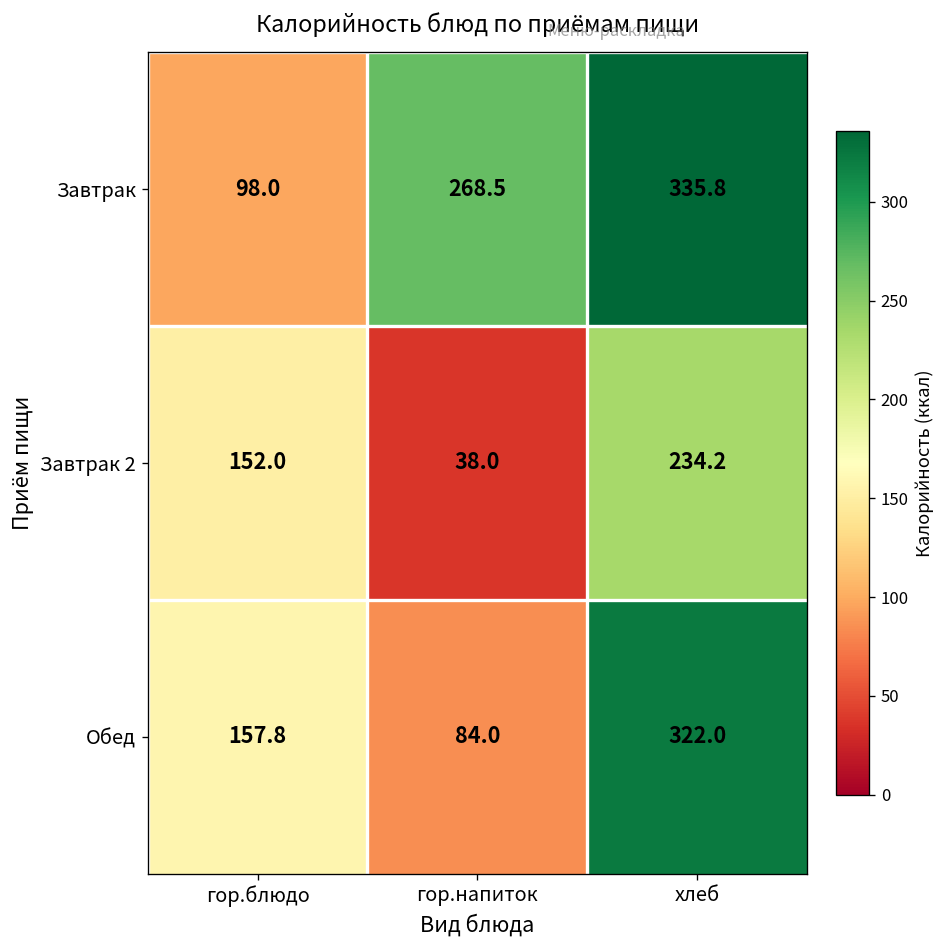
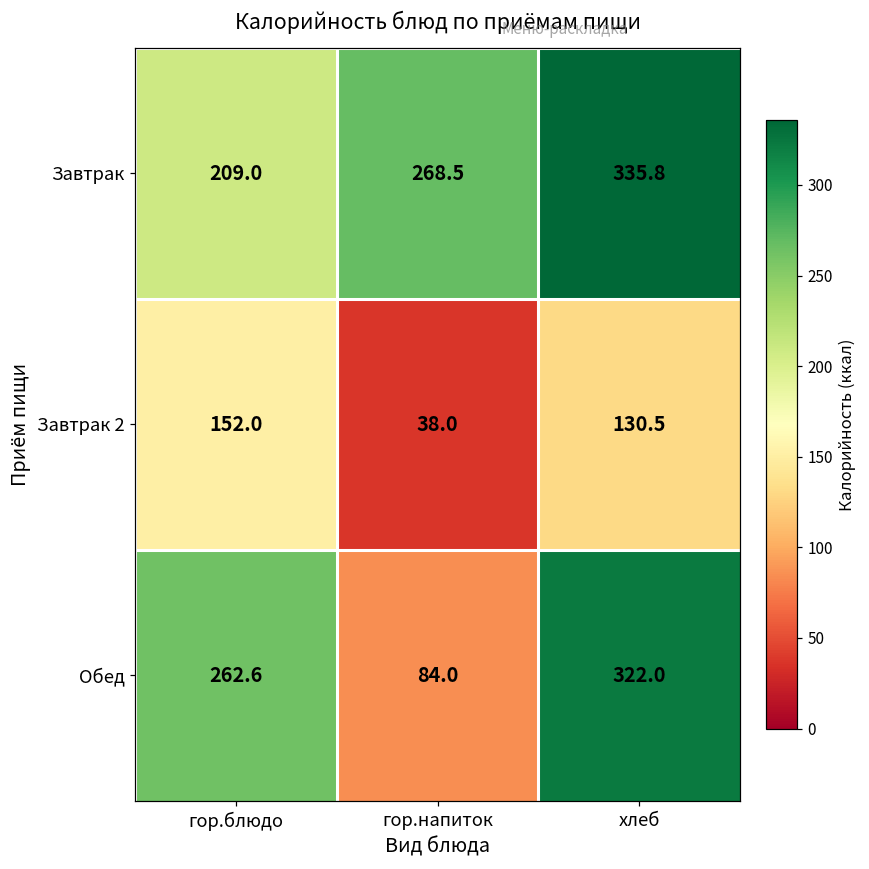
Завтрак, гор.блюдо: 98.0 -> 209.0
Завтрак 2, хлеб: 234.2 -> 130.5
Обед, гор.блюдо: 157.8 -> 262.6
